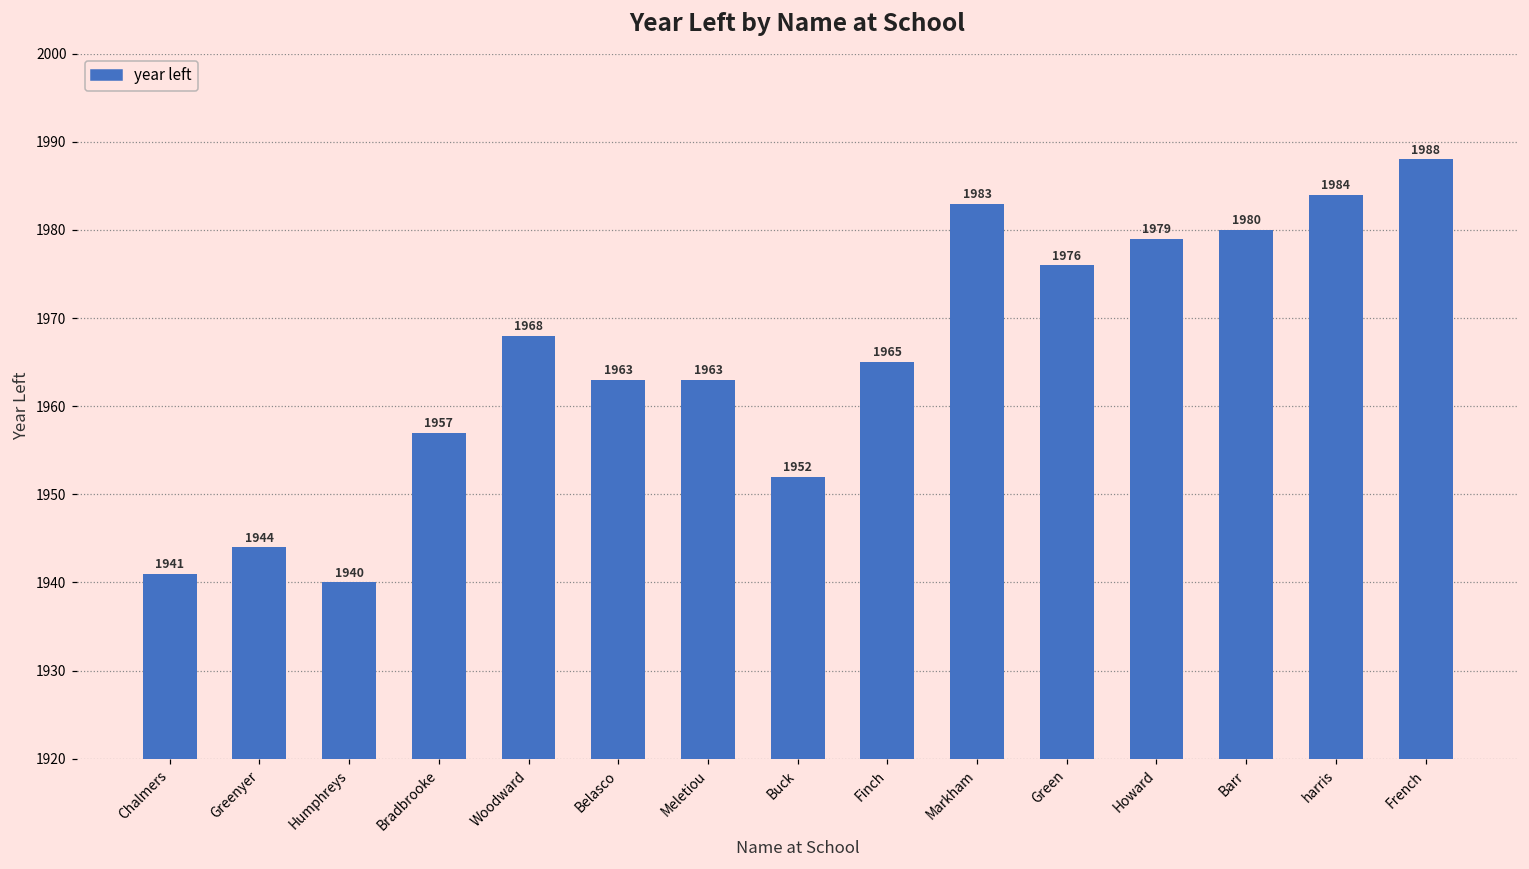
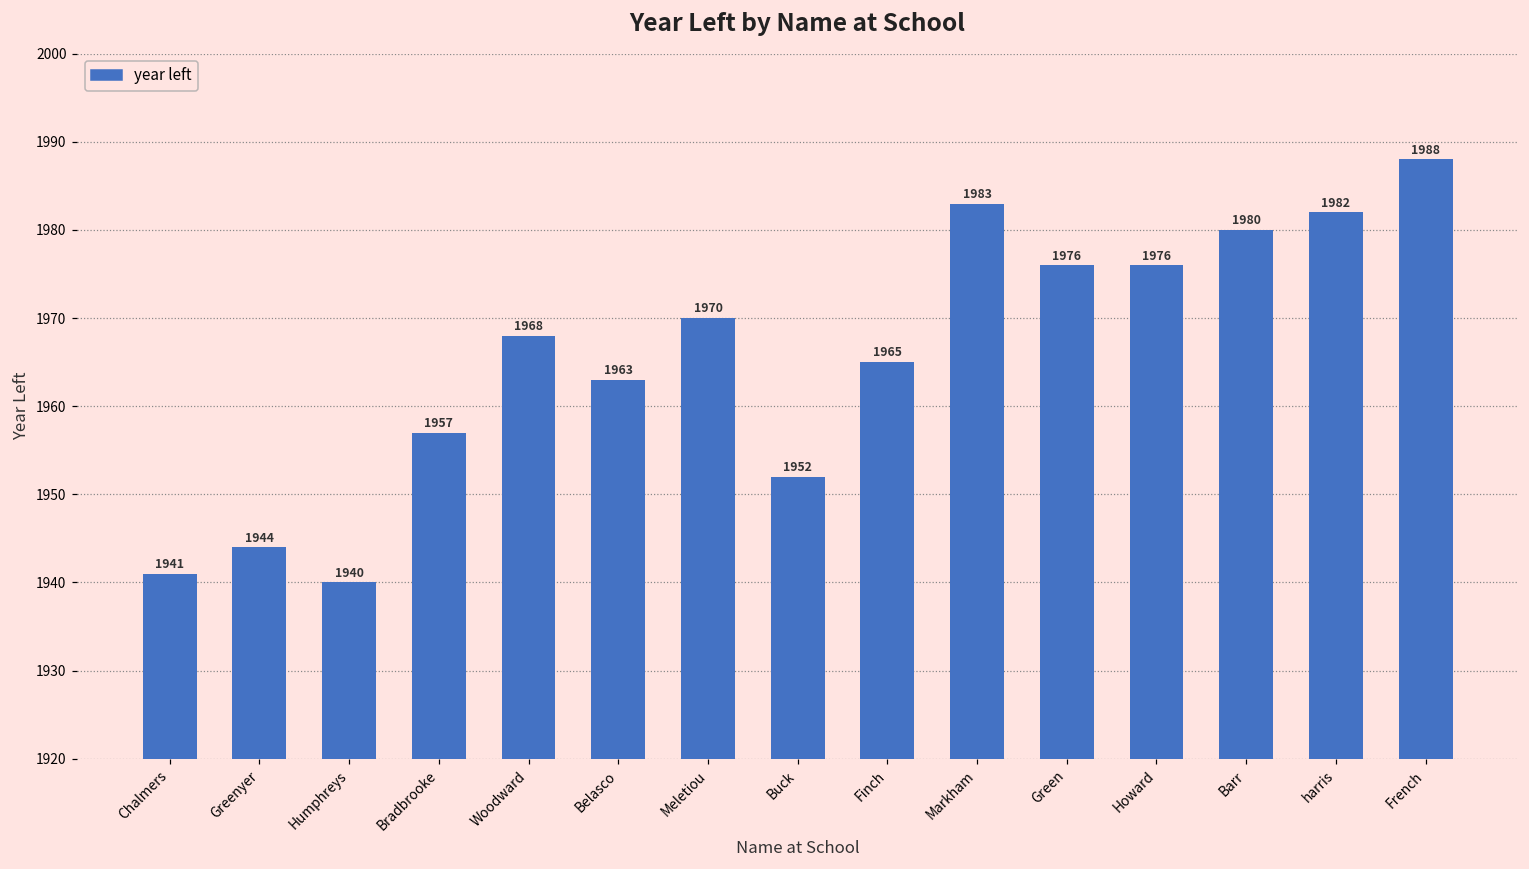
Meletiou: 1963 -> 1970
Howard: 1979 -> 1976
harris: 1984 -> 1982
